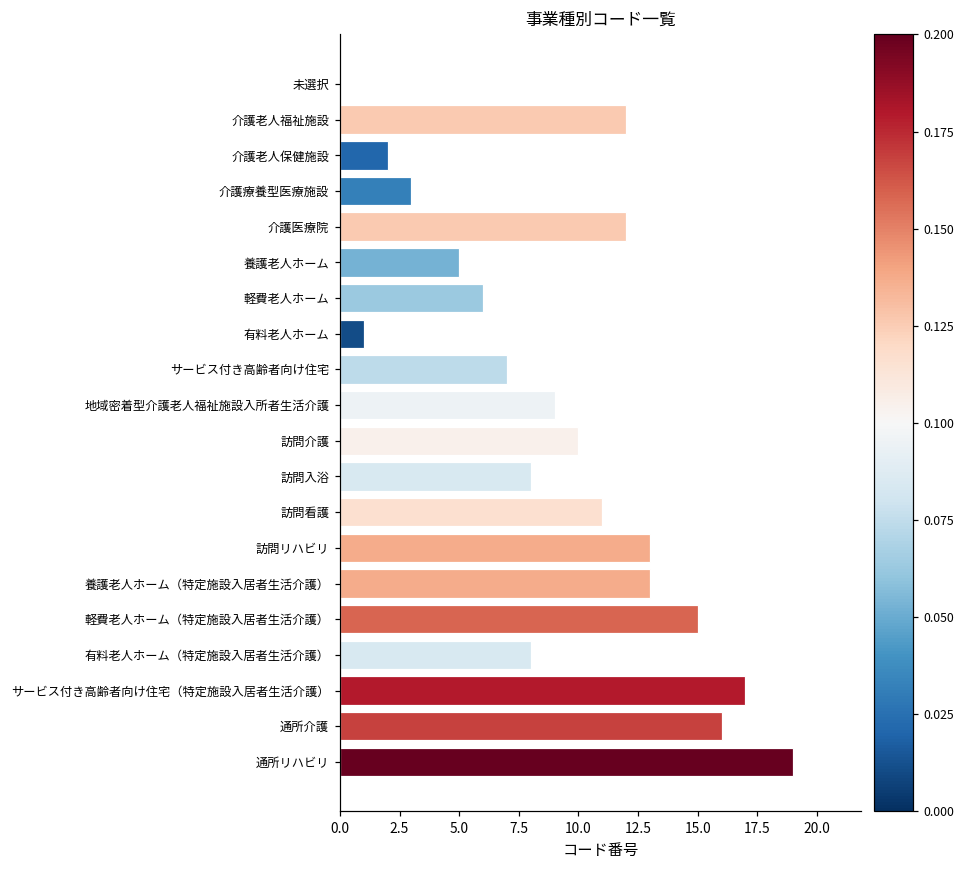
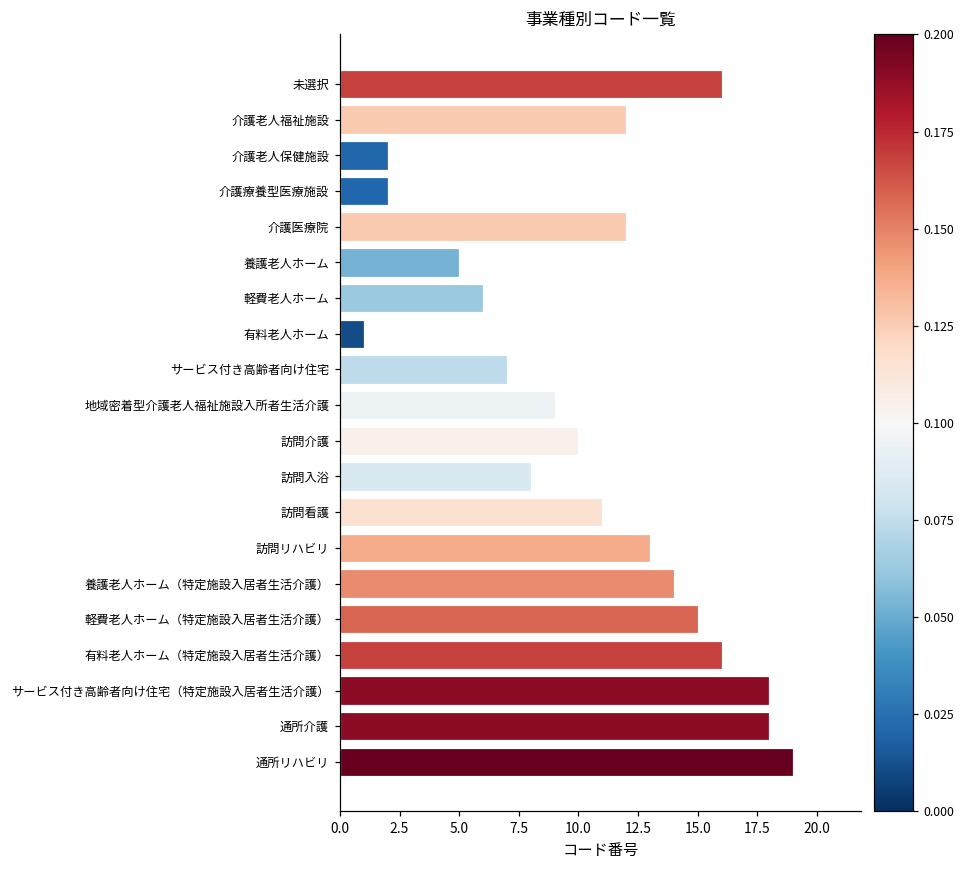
未選択: 0 -> 16
介護療養型医療施設: 3 -> 2
養護老人ホーム（特定施設入居者生活介護）: 13 -> 14
有料老人ホーム（特定施設入居者生活介護）: 8 -> 16
サービス付き高齢者向け住宅（特定施設入居者生活介護）: 17 -> 18
通所介護: 16 -> 18
